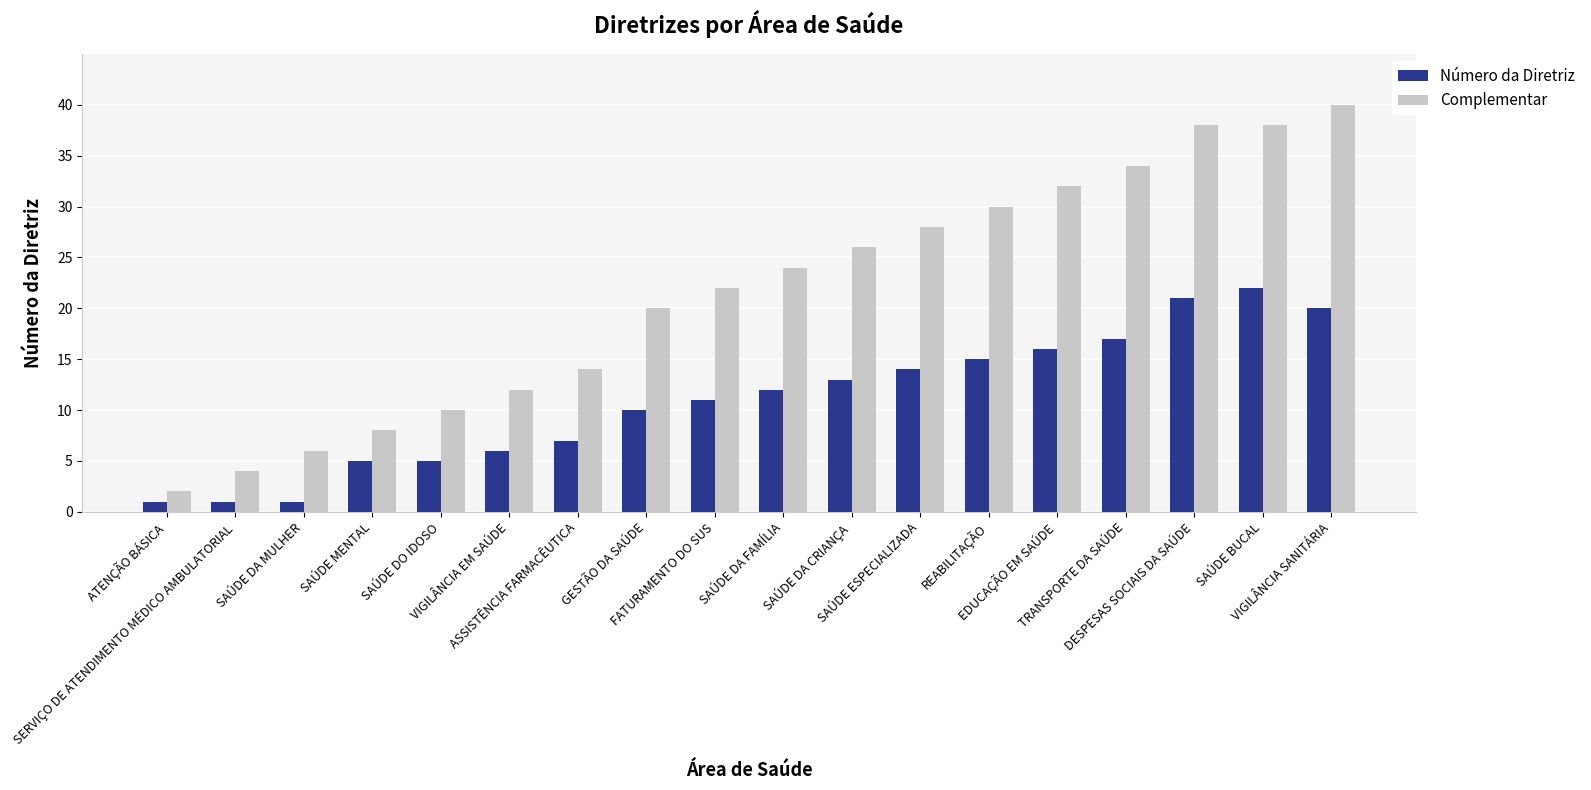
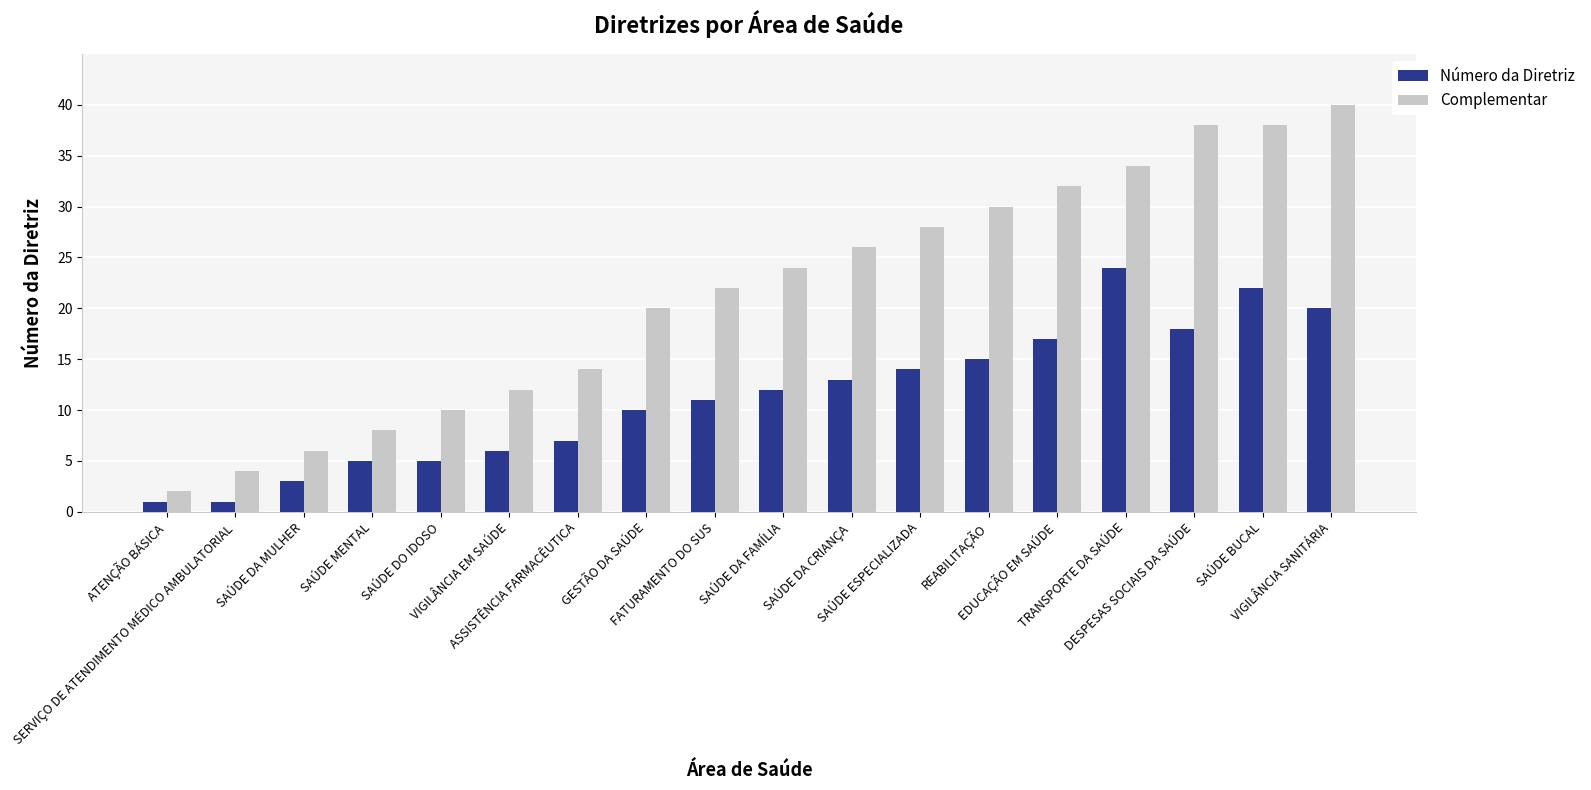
Número da Diretriz, SAÚDE DA MULHER: 1 -> 3
Número da Diretriz, EDUCAÇÃO EM SAÚDE: 16 -> 17
Número da Diretriz, TRANSPORTE DA SAÚDE: 17 -> 24
Número da Diretriz, DESPESAS SOCIAIS DA SAÚDE: 21 -> 18
